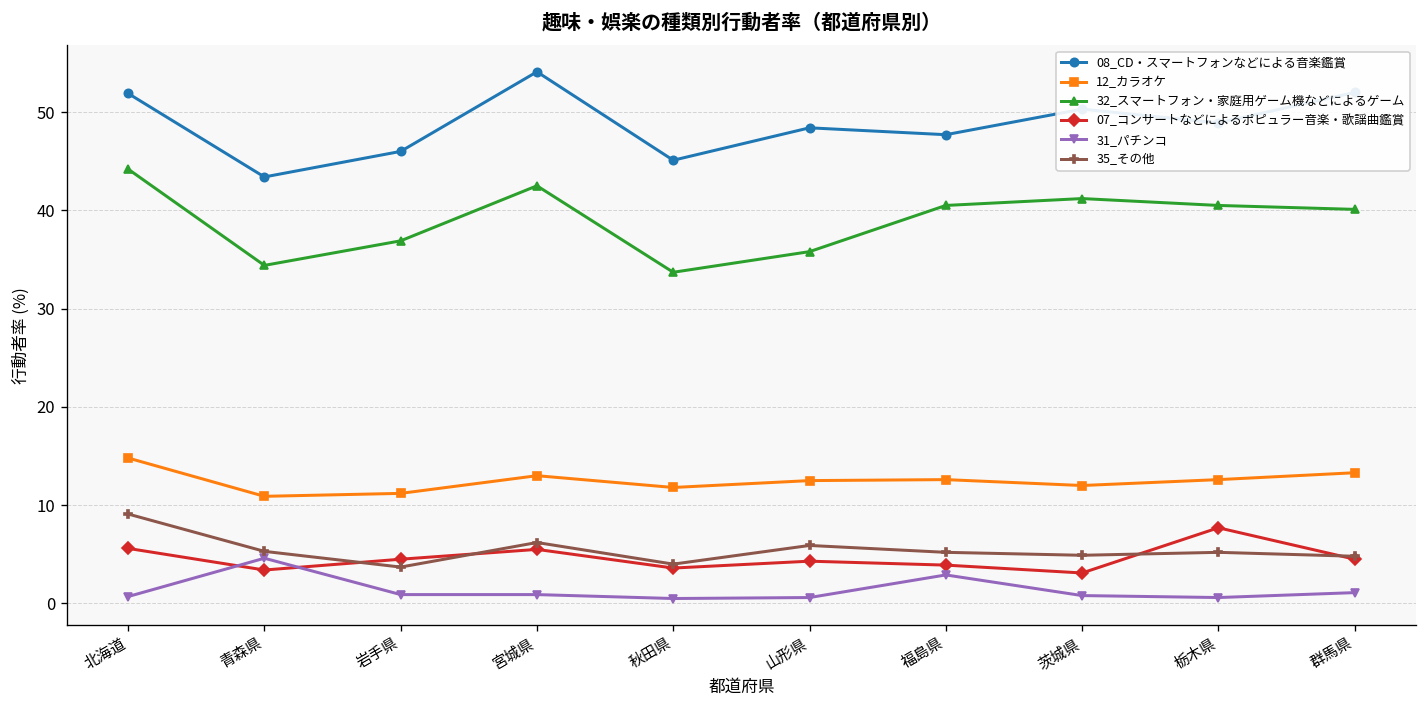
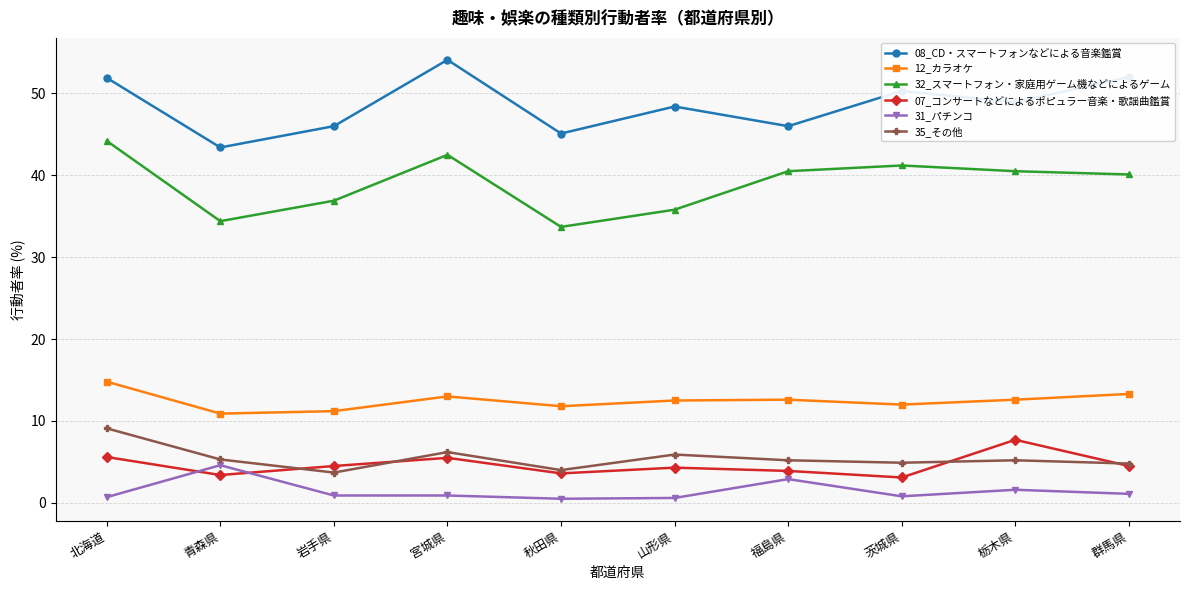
08_CD・スマートフォンなどによる音楽鑑賞, 福島県: 48 -> 46
31_パチンコ, 栃木県: 1 -> 2
